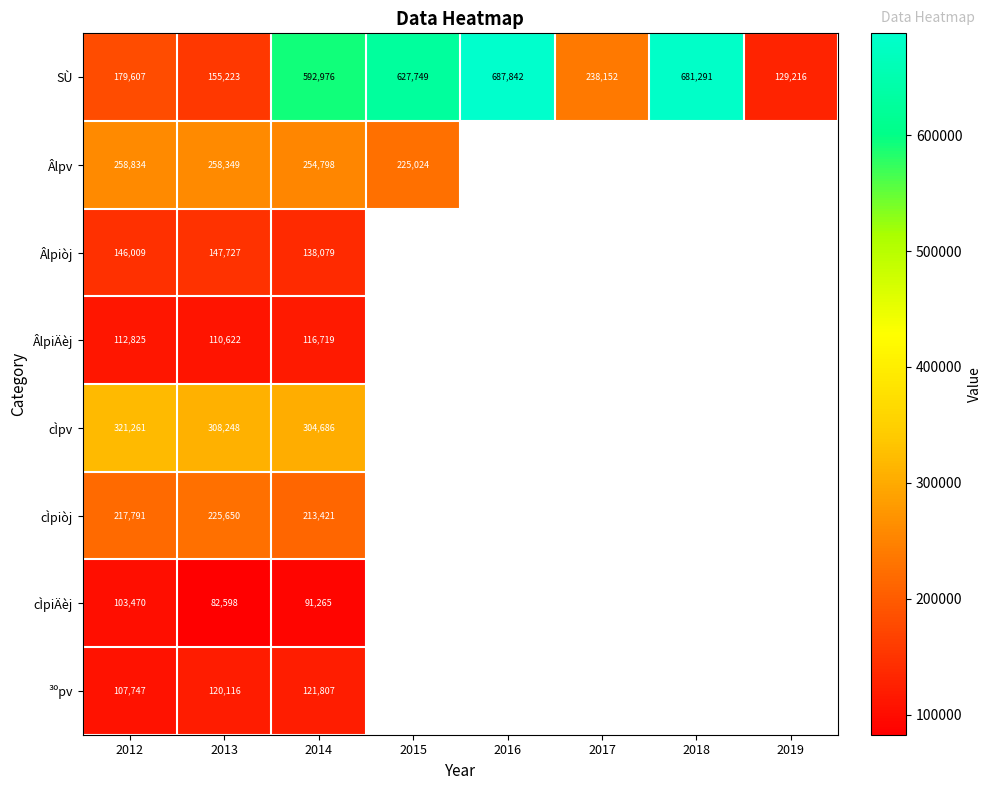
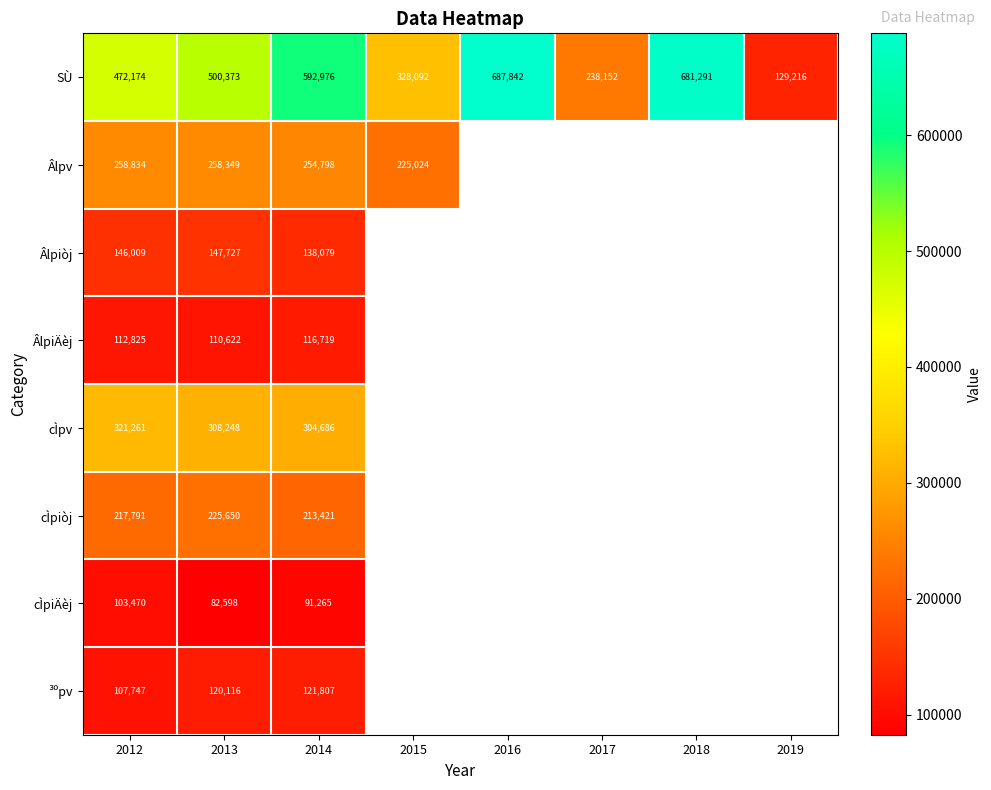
SÙ, 2012: 179,607 -> 472,174
SÙ, 2013: 155,223 -> 500,373
SÙ, 2015: 627,749 -> 328,092
